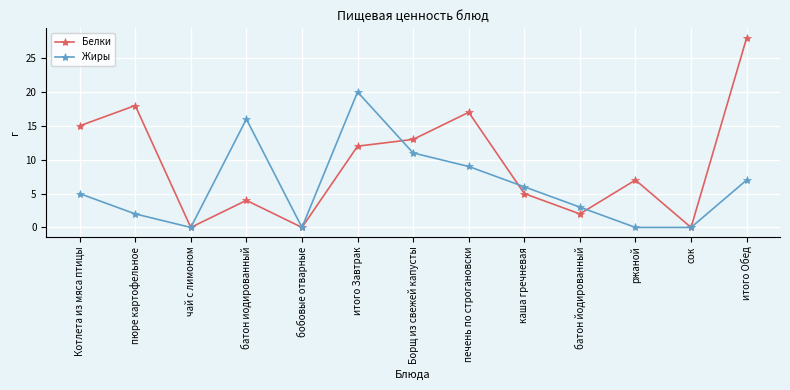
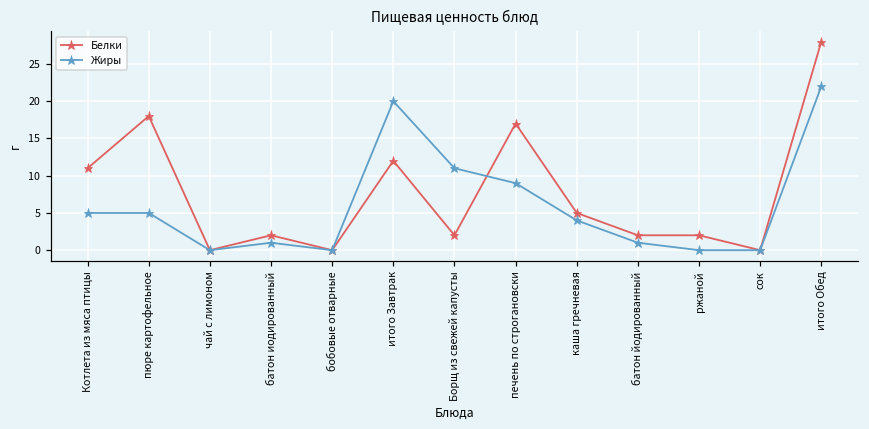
Белки, Котлета из мяса птицы: 15 -> 11
Жиры, пюре картофельное: 2 -> 5
Белки, батон иодированный: 4 -> 2
Жиры, батон иодированный: 16 -> 1
Белки, Борщ из свежей капусты: 13 -> 2
Жиры, каша гречневая: 6 -> 4
Жиры, батон йодированный: 3 -> 1
Белки, ржаной: 7 -> 2
Жиры, итого Обед: 7 -> 22
